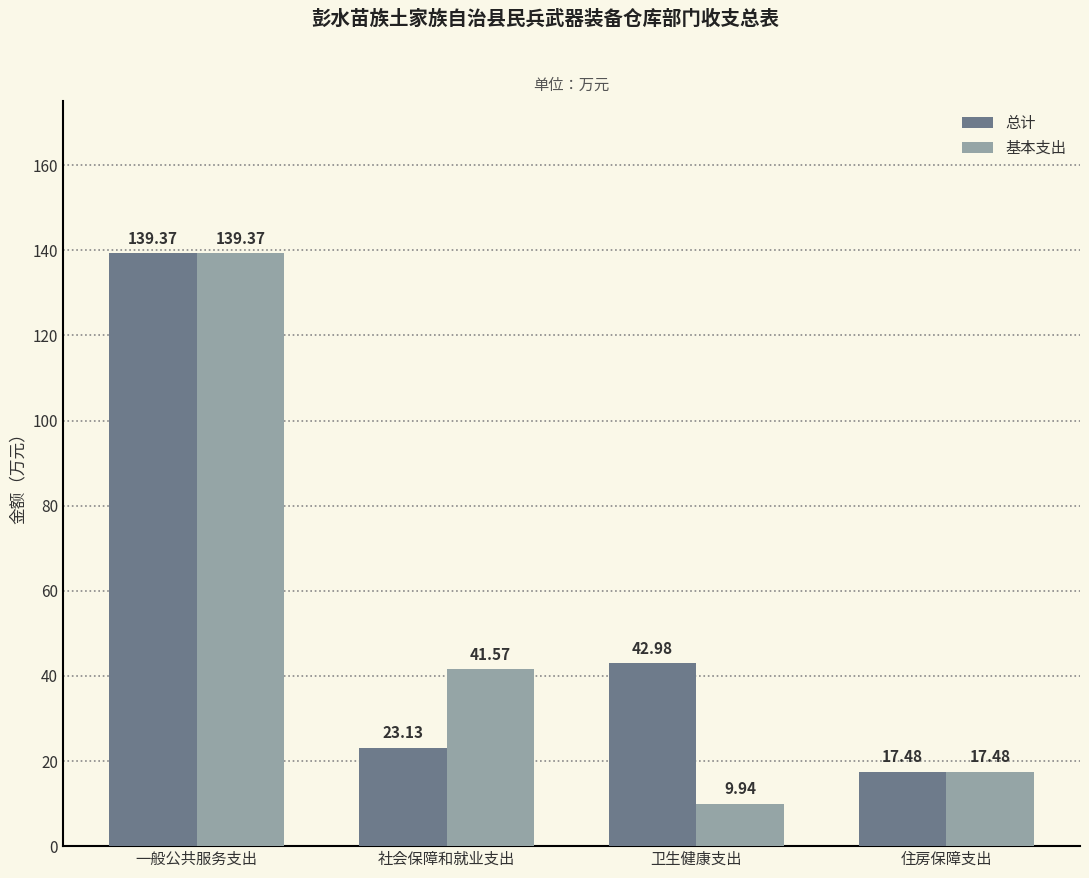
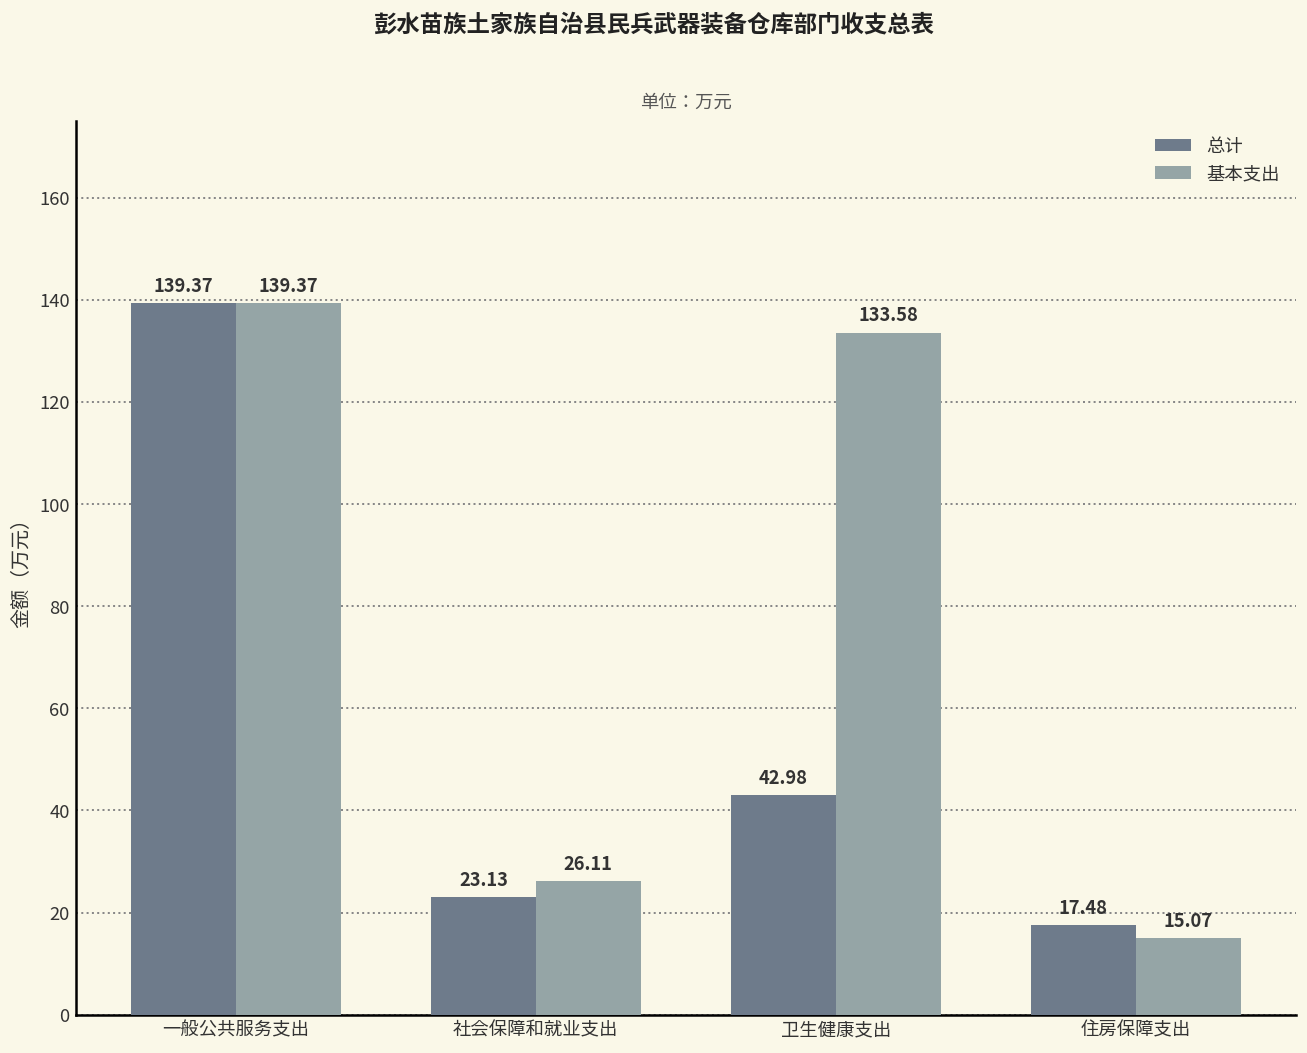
基本支出, 社会保障和就业支出: 41.57 -> 26.11
基本支出, 卫生健康支出: 9.94 -> 133.58
基本支出, 住房保障支出: 17.48 -> 15.07
